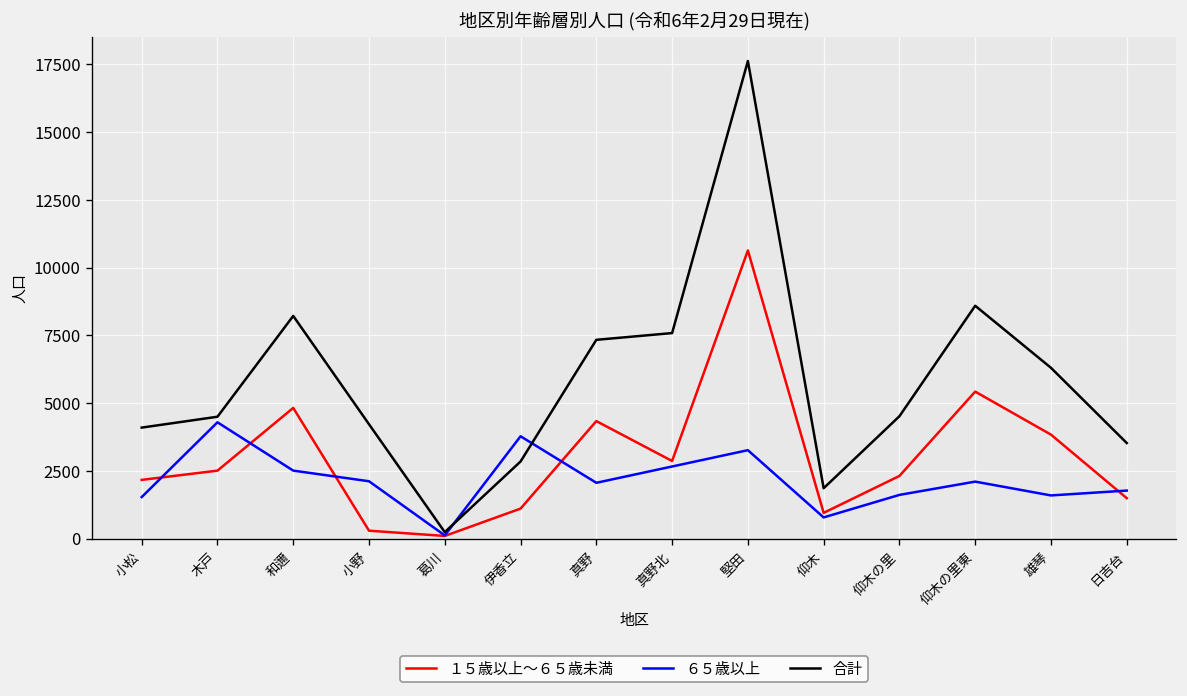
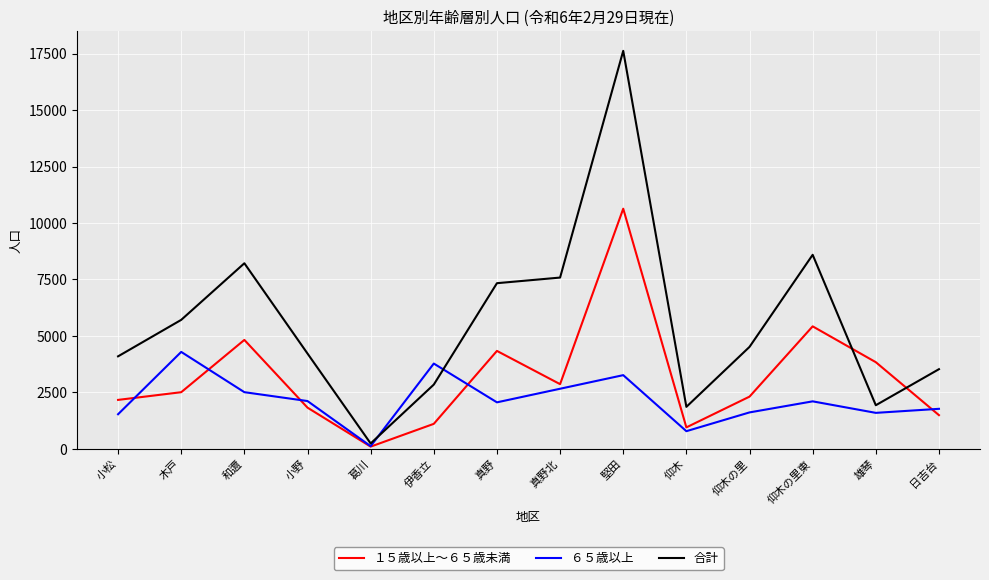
合計, 木戸: 4500 -> 5700
１５歳以上～６５歳未満, 小野: 300 -> 1800
合計, 雄琴: 6300 -> 1900
